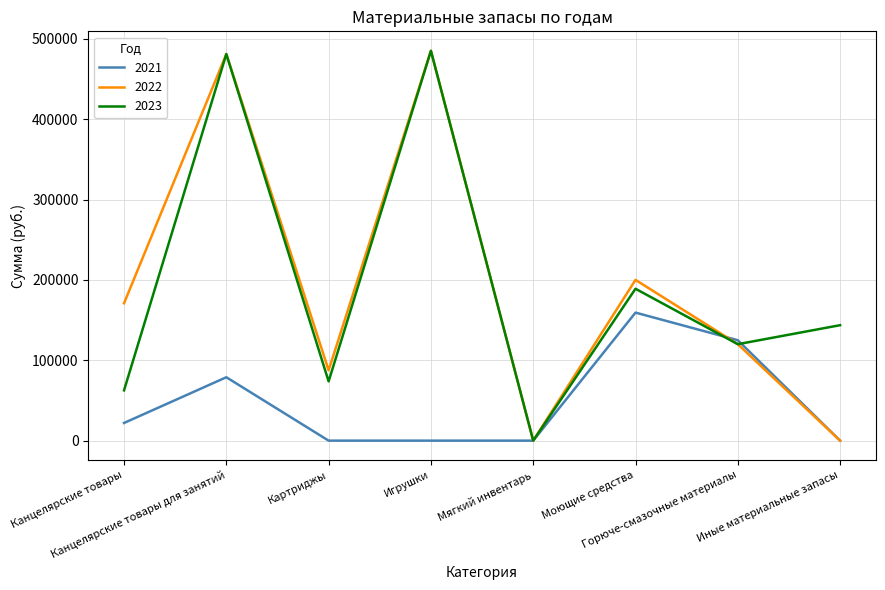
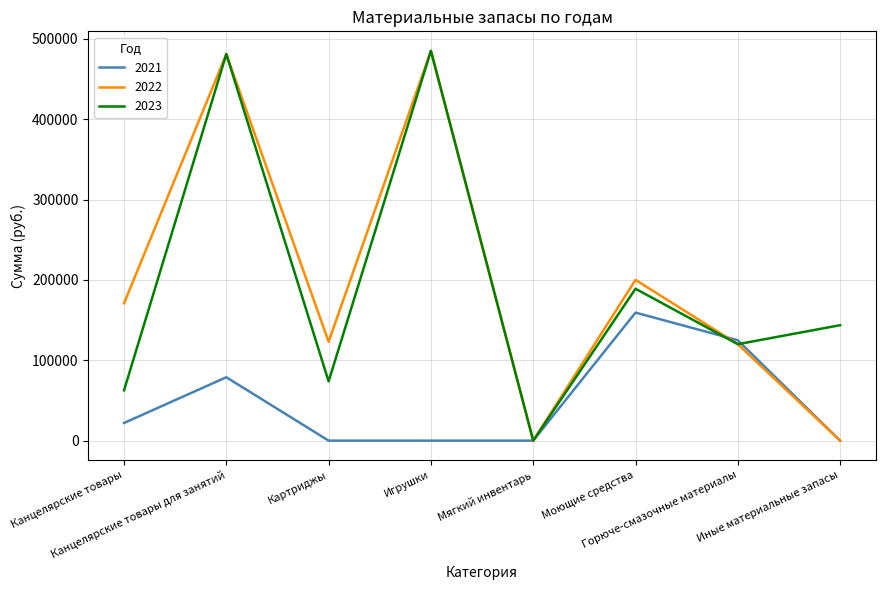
2022, Картриджы: 90000 -> 120000
